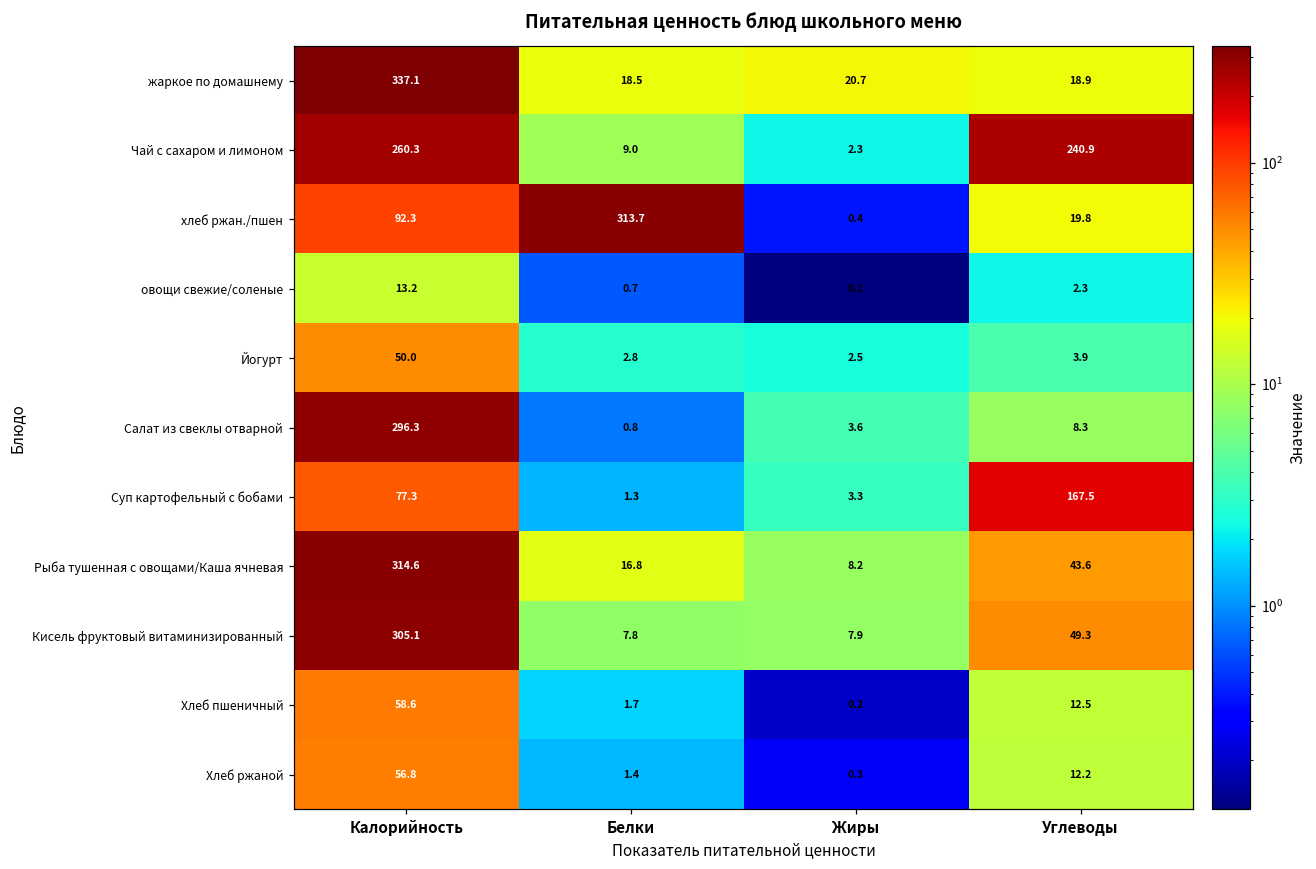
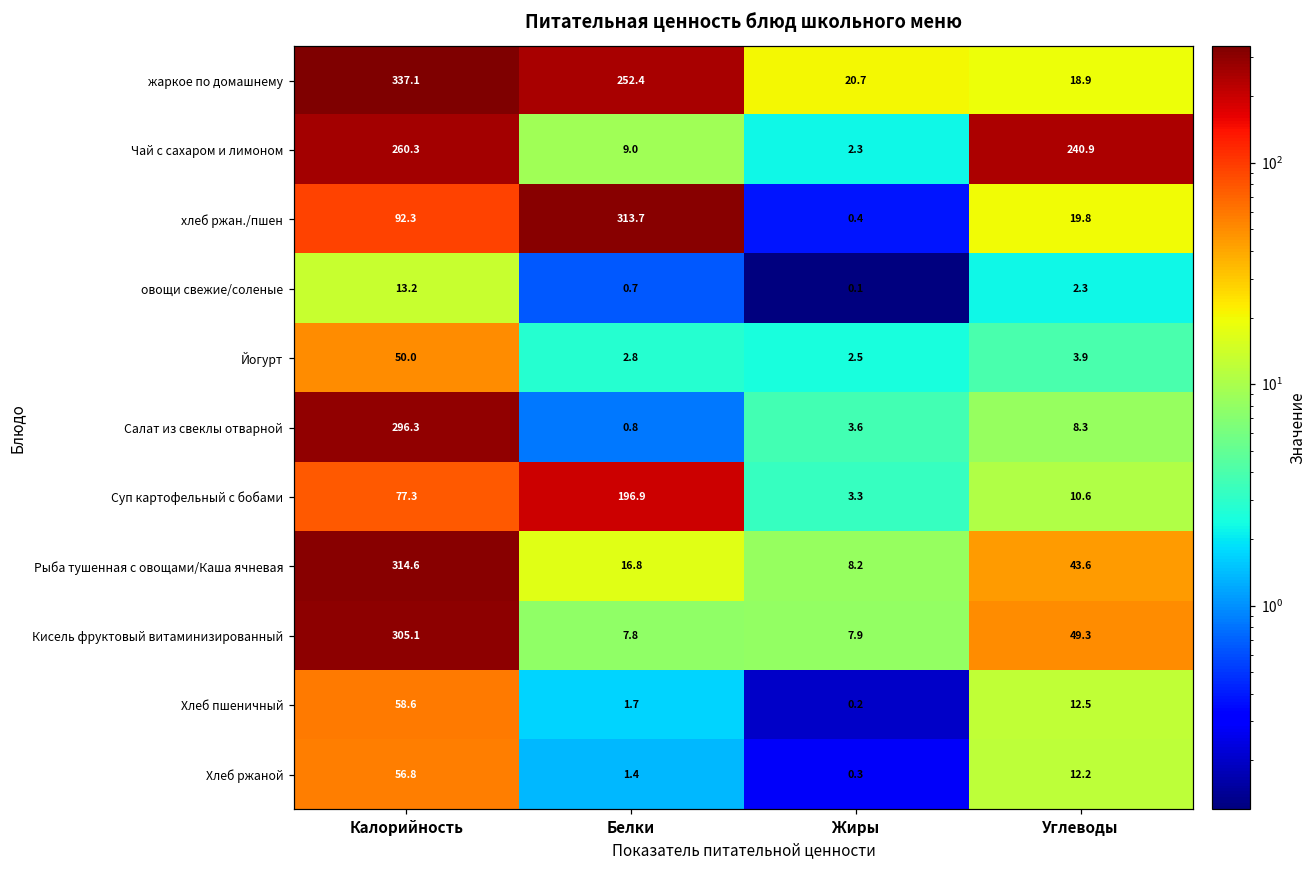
жаркое по домашнему, Белки: 18.5 -> 252.4
Суп картофельный с бобами, Белки: 1.3 -> 196.9
Суп картофельный с бобами, Углеводы: 167.5 -> 10.6
